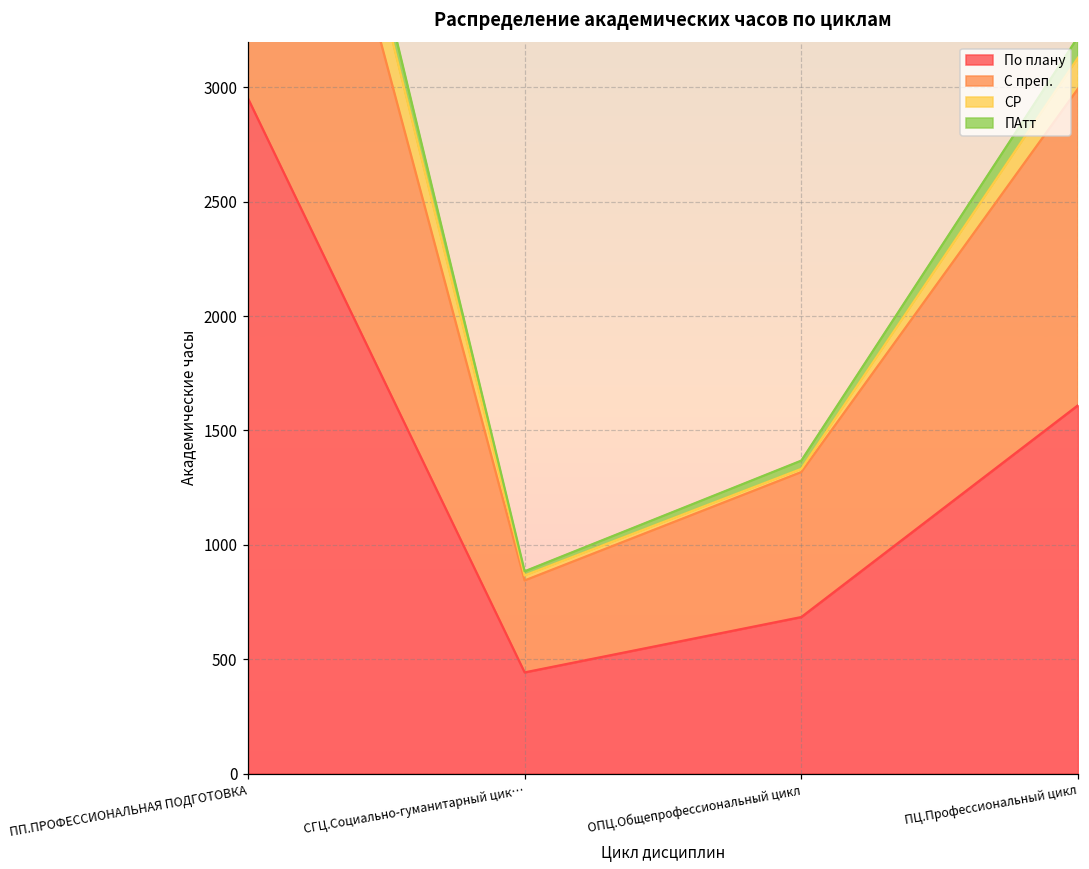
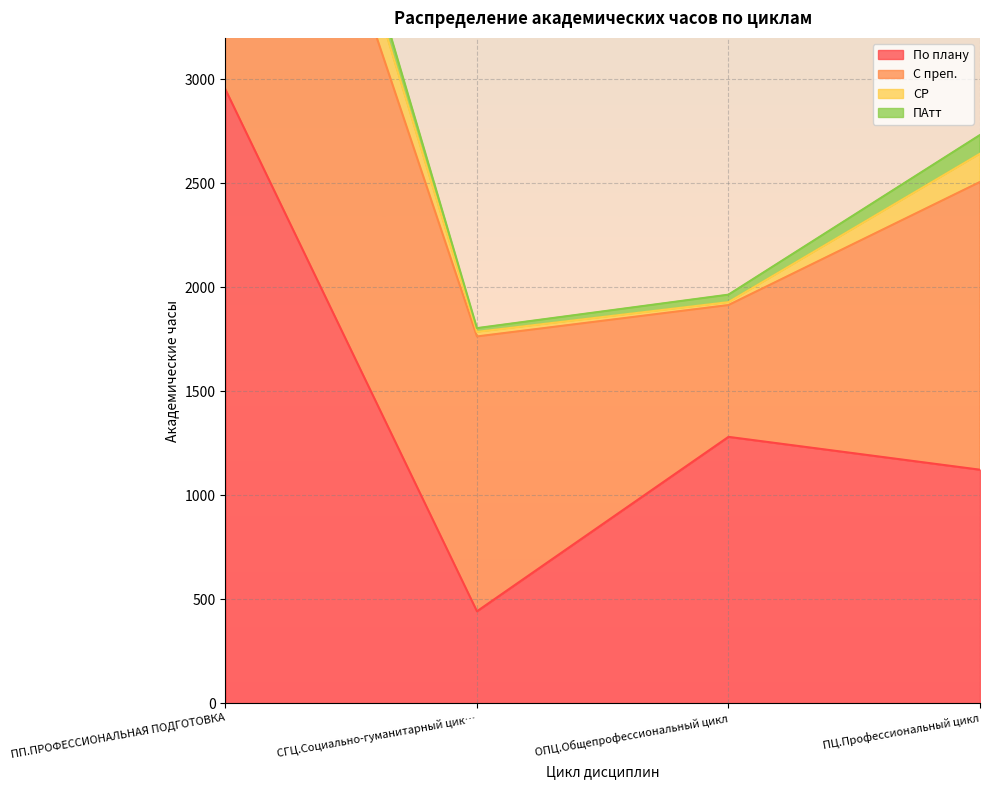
С преп., СГЦ.Социально-гуманитарный цик…: 400 -> 1320
По плану, ОПЦ.Общепрофессиональный цикл: 680 -> 1280
По плану, ПЦ.Профессиональный цикл: 1610 -> 1120
